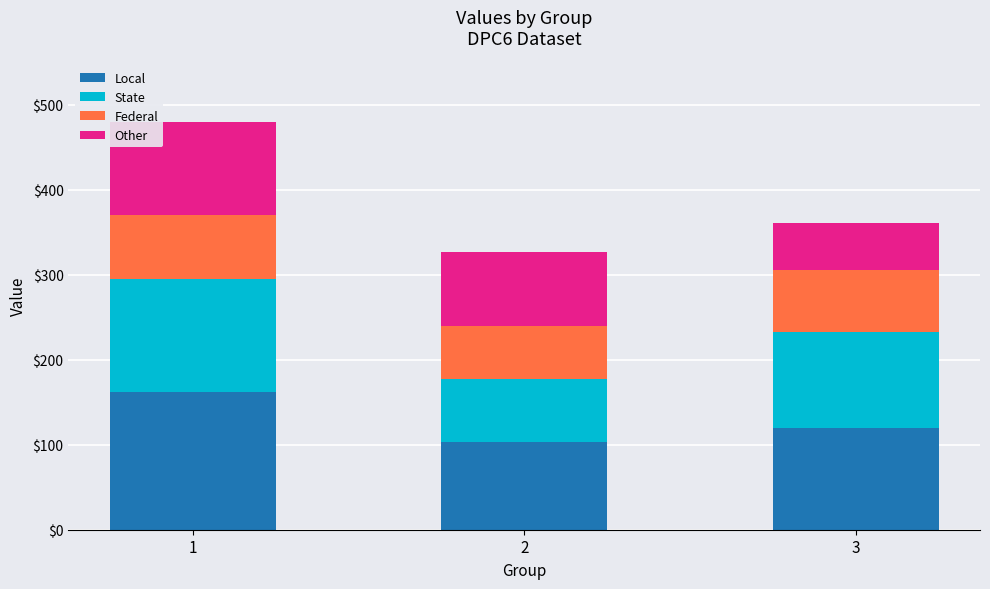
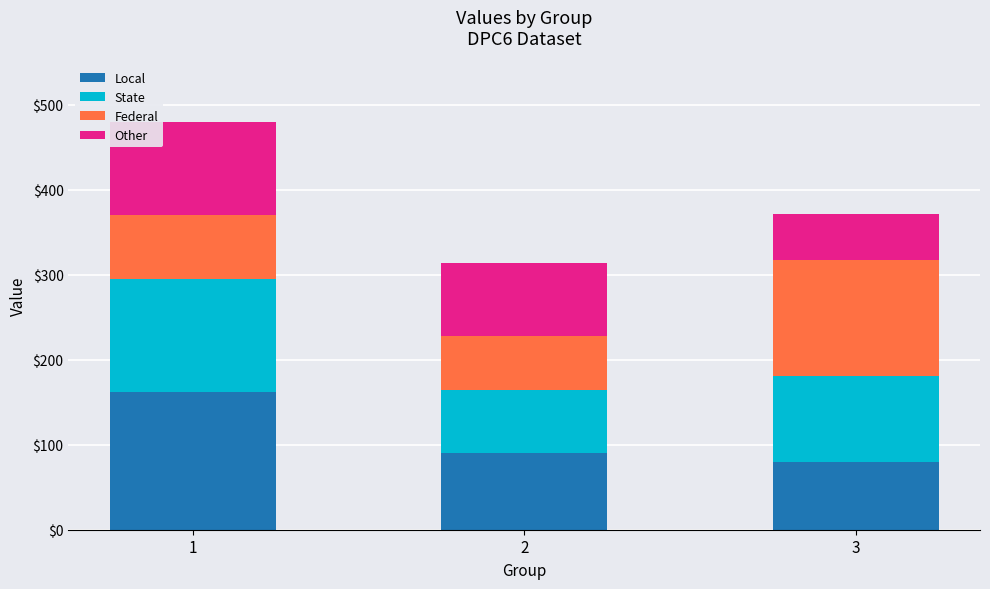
Local, 2: $100 -> $90
Local, 3: $120 -> $80
State, 3: $110 -> $100
Federal, 3: $70 -> $140
